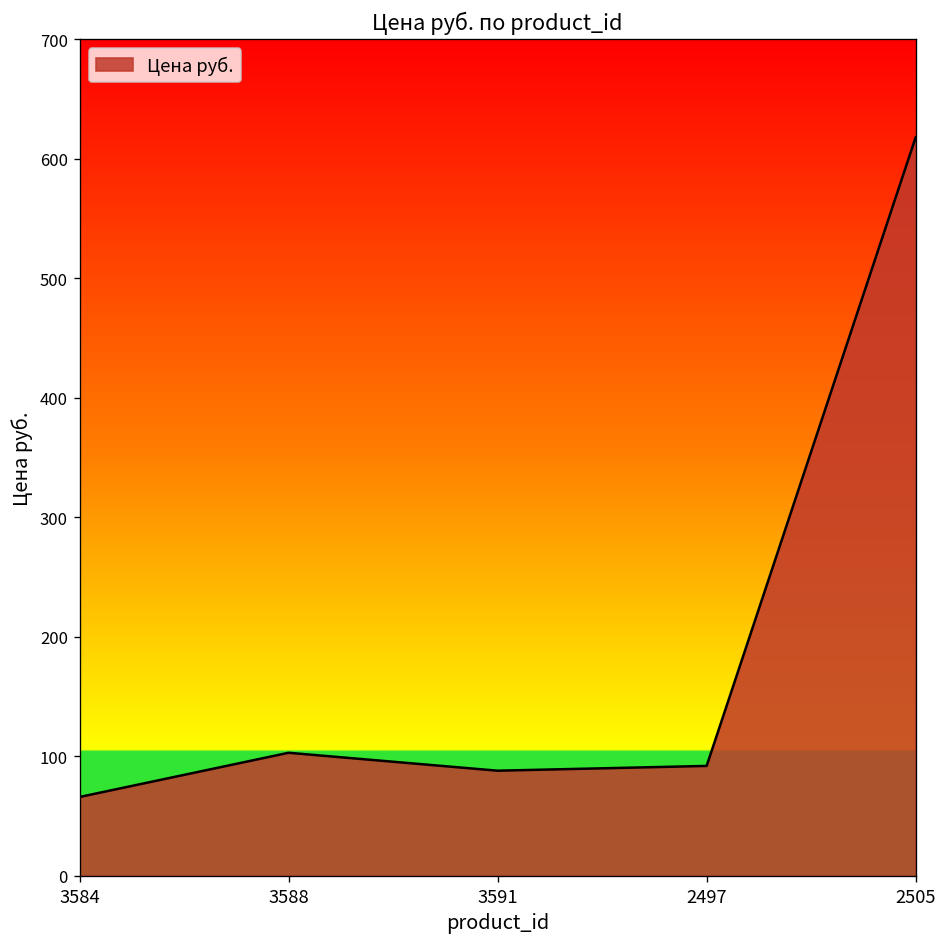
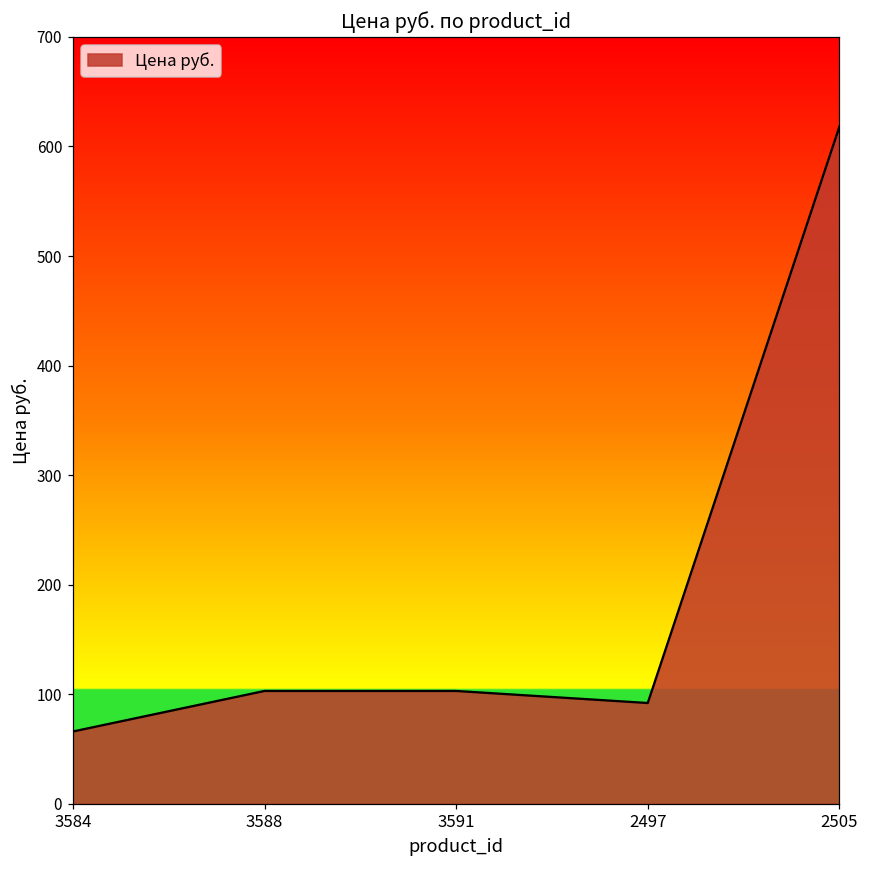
3591: 90 -> 100
